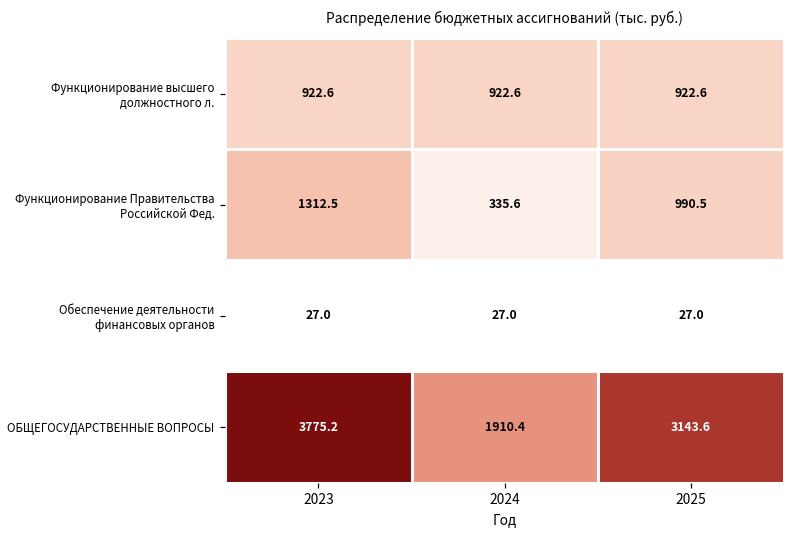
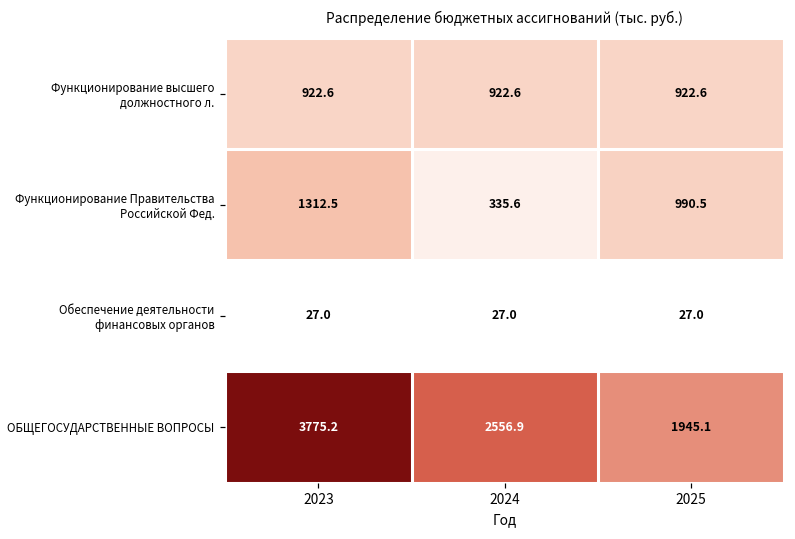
ОБЩЕГОСУДАРСТВЕННЫЕ ВОПРОСЫ, 2024: 1910.4 -> 2556.9
ОБЩЕГОСУДАРСТВЕННЫЕ ВОПРОСЫ, 2025: 3143.6 -> 1945.1
